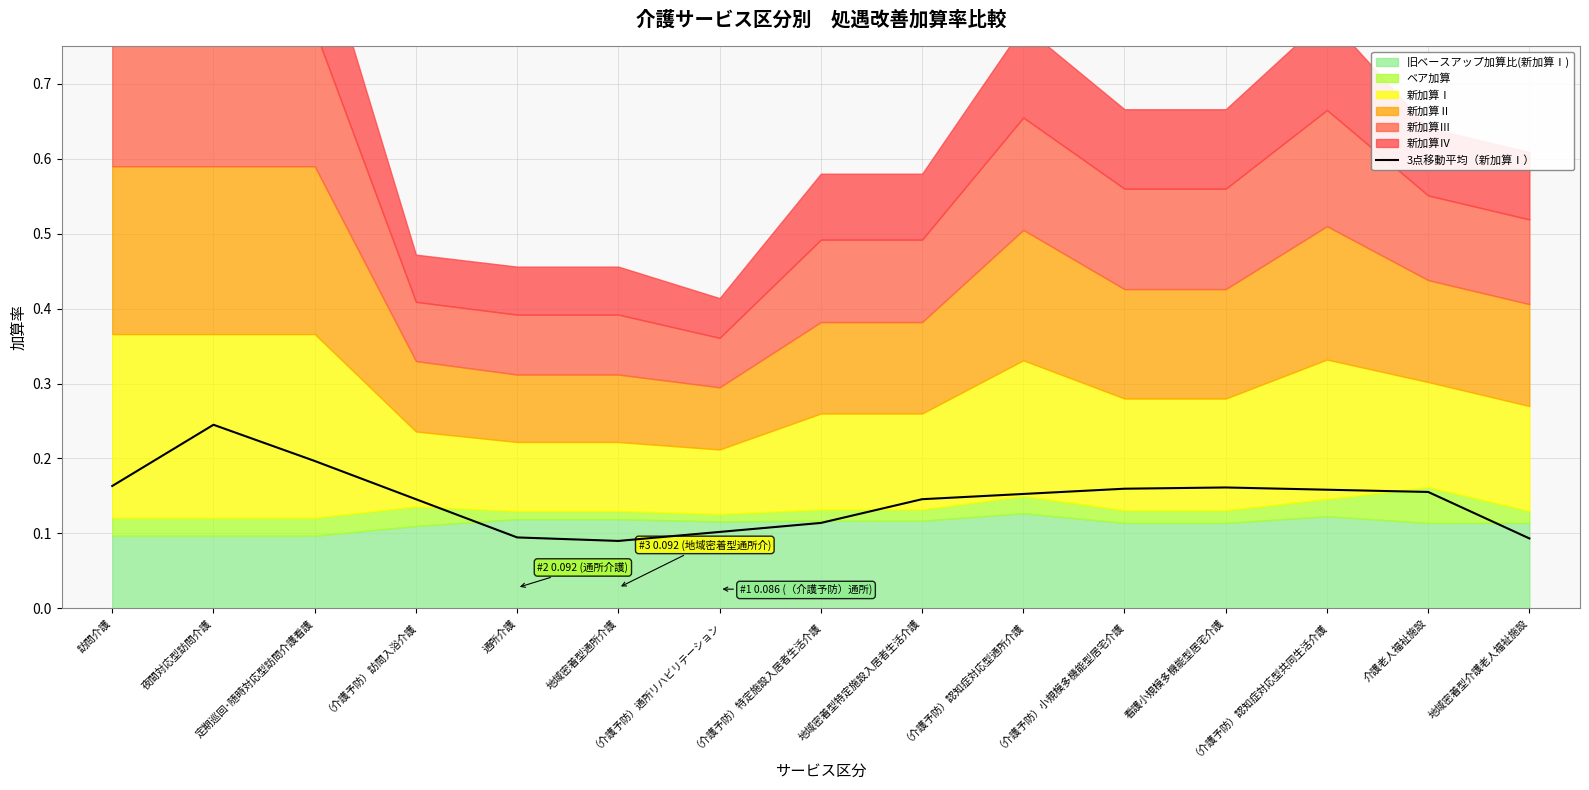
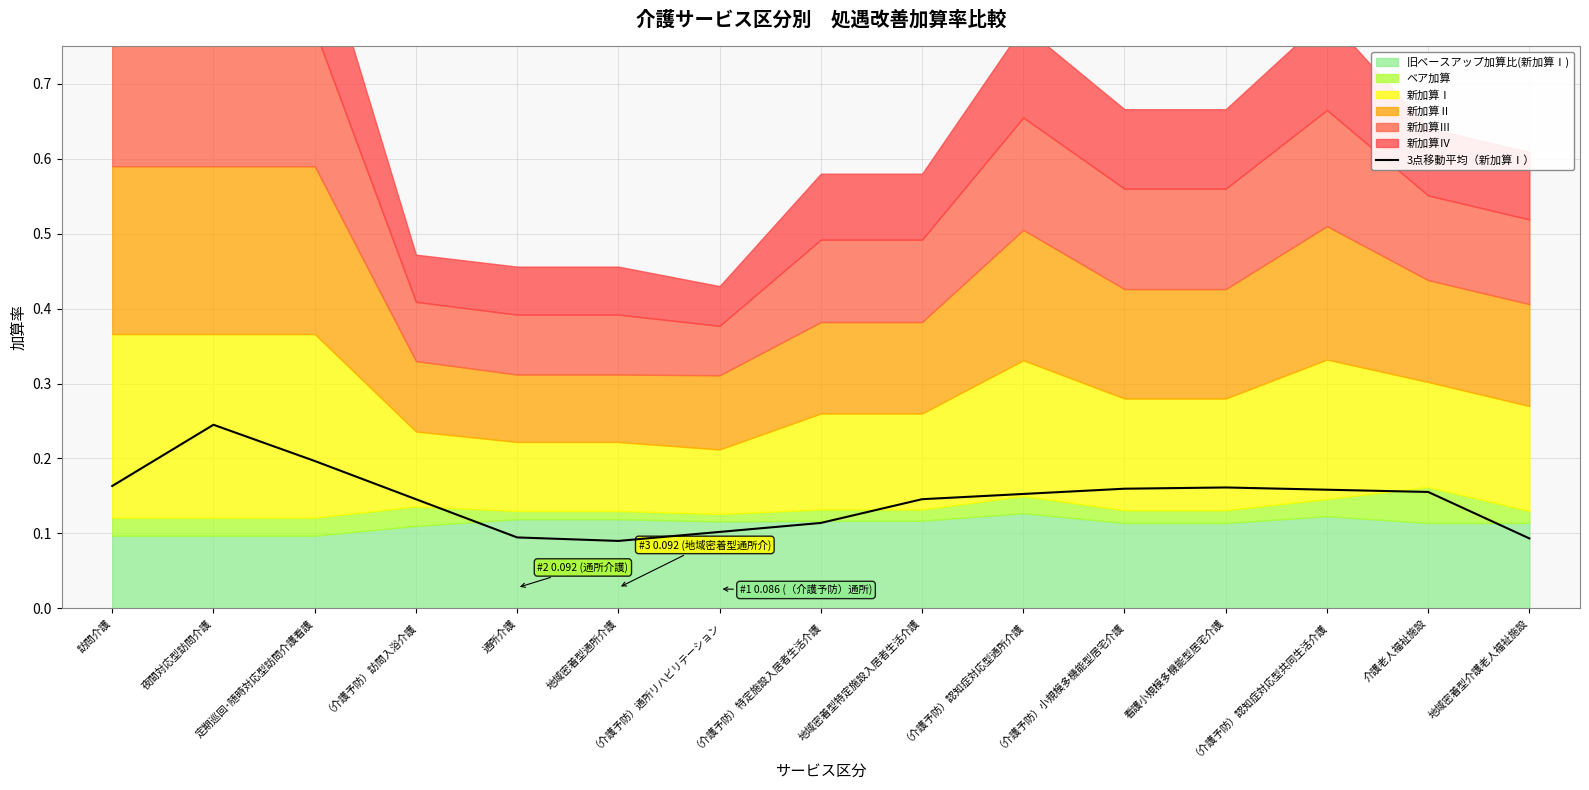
新加算Ⅱ, （介護予防）通所リハビリテーション: 0.08 -> 0.10
